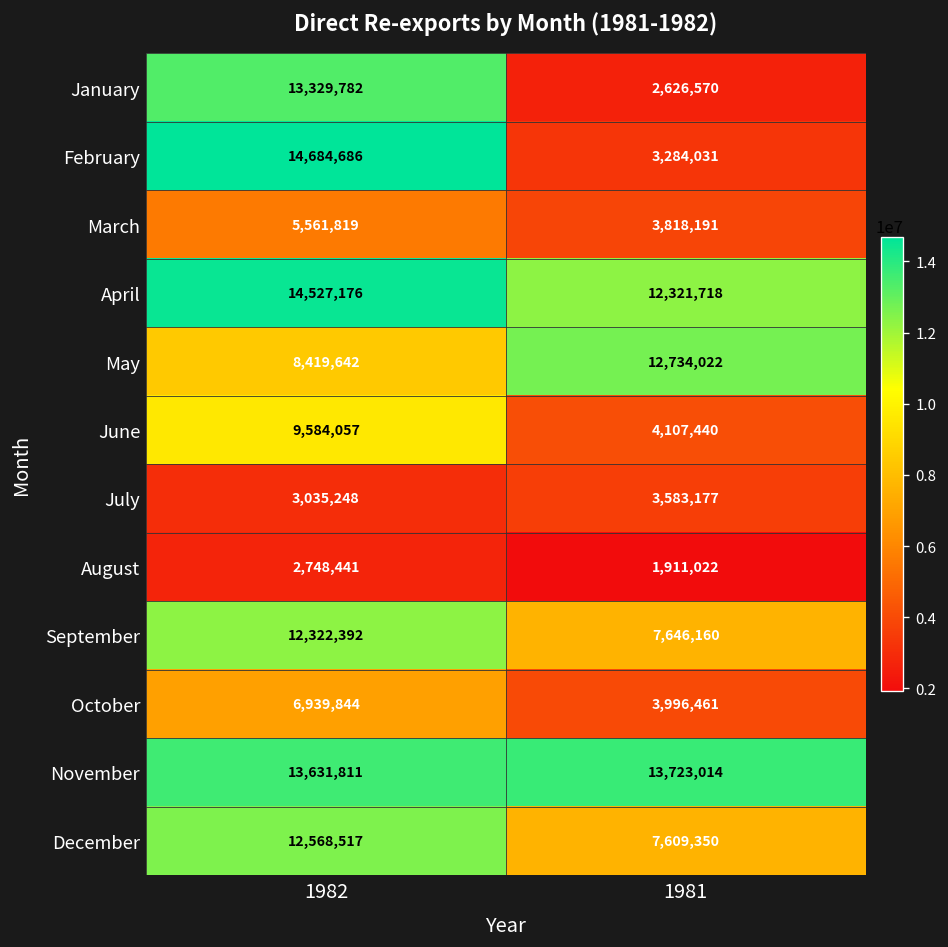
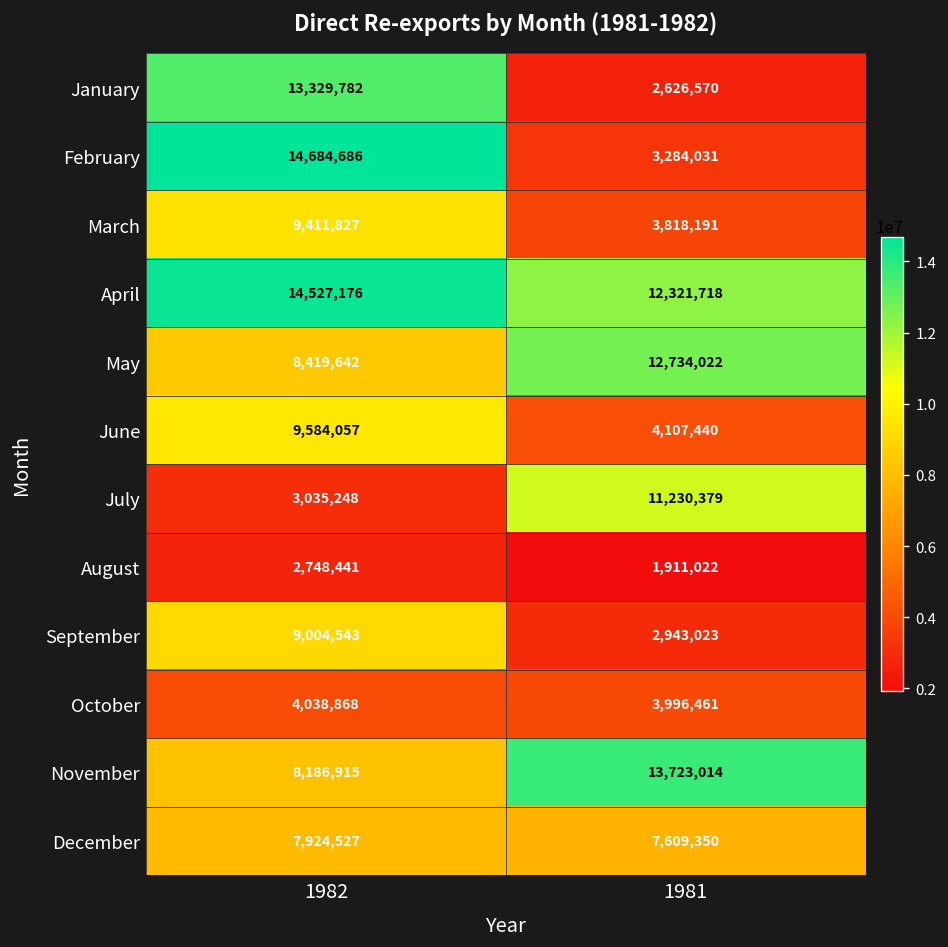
March, 1982: 5,561,819 -> 9,411,827
July, 1981: 3,583,177 -> 11,230,379
September, 1982: 12,322,392 -> 9,004,543
September, 1981: 7,646,160 -> 2,943,023
October, 1982: 6,939,844 -> 4,038,868
November, 1982: 13,631,811 -> 8,186,915
December, 1982: 12,568,517 -> 7,924,527
